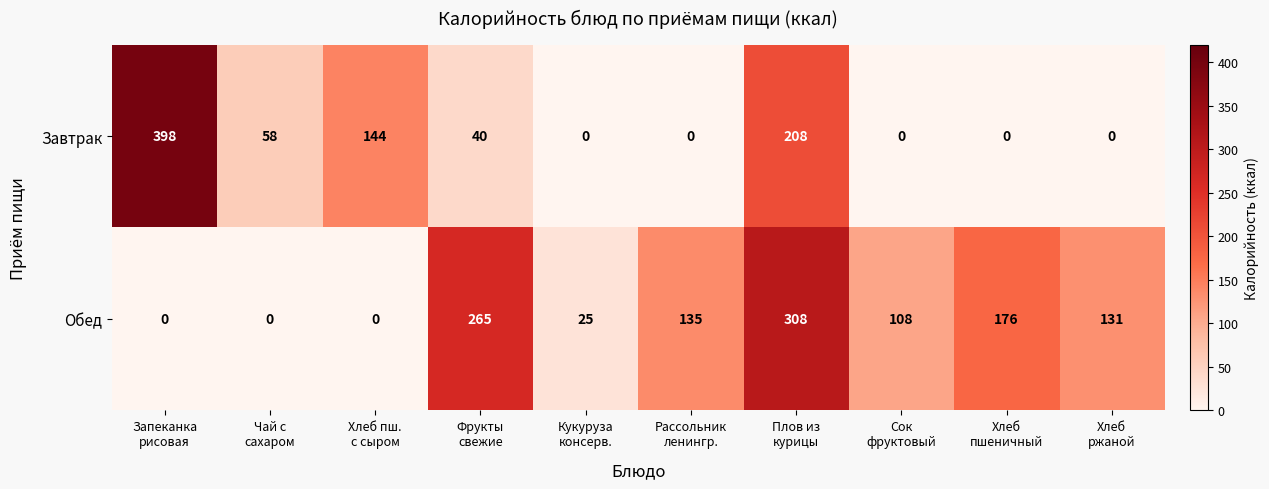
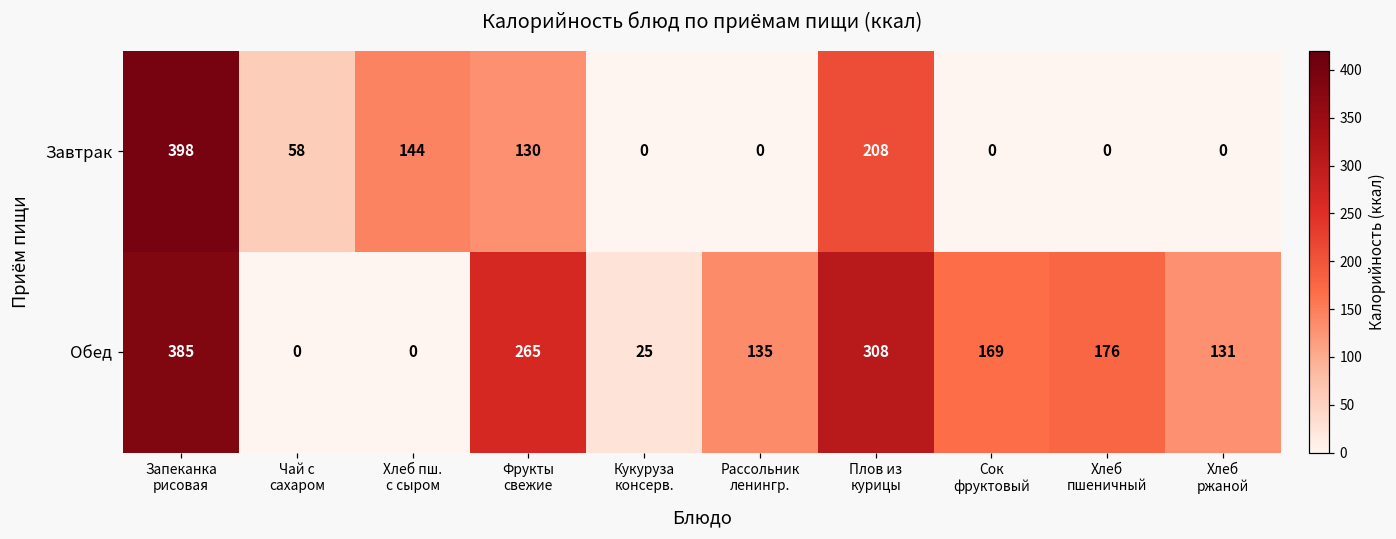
Завтрак, Фрукты свежие: 40 -> 130
Обед, Запеканка рисовая: 0 -> 385
Обед, Сок фруктовый: 108 -> 169
